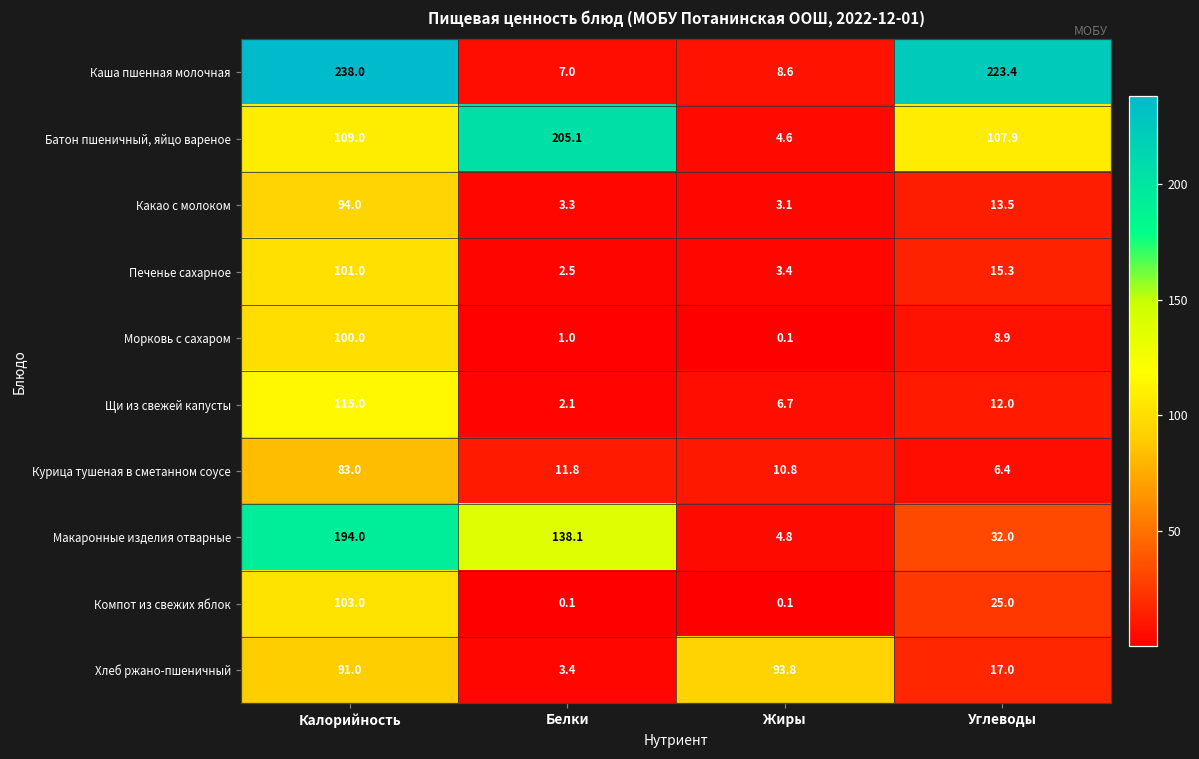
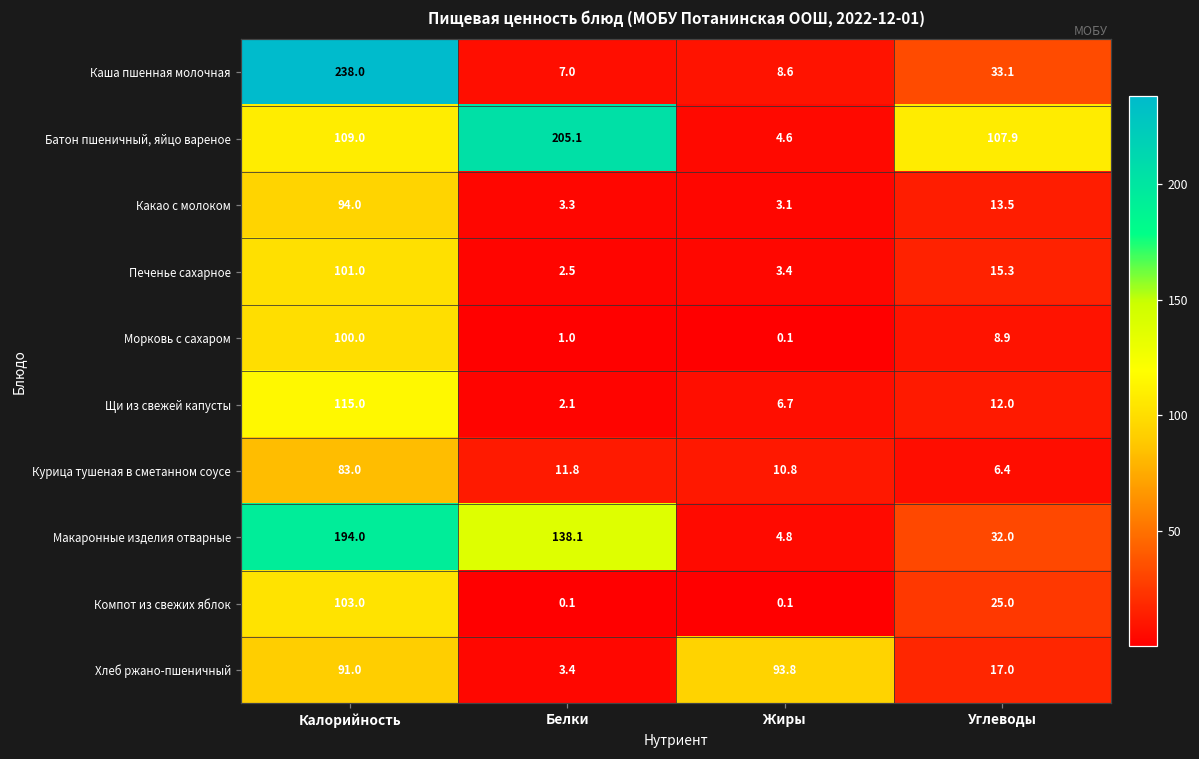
Каша пшенная молочная, Углеводы: 223.4 -> 33.1
